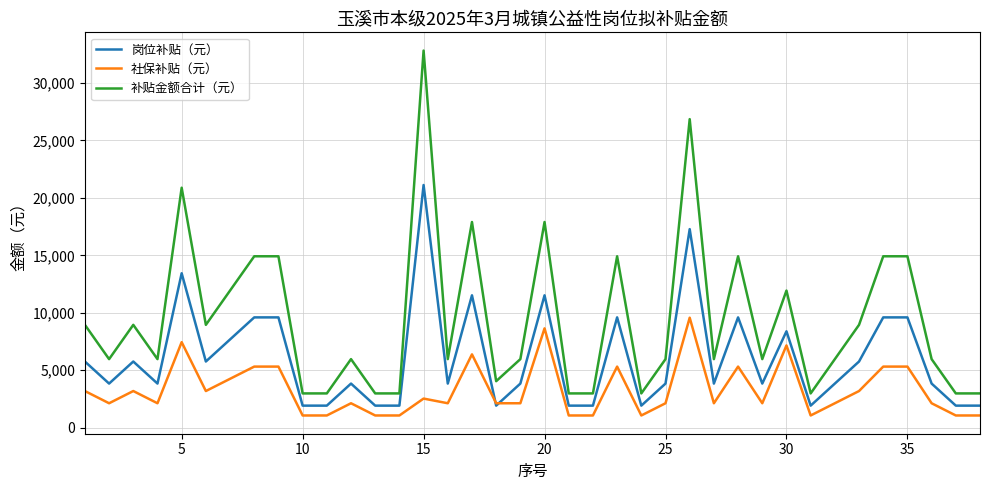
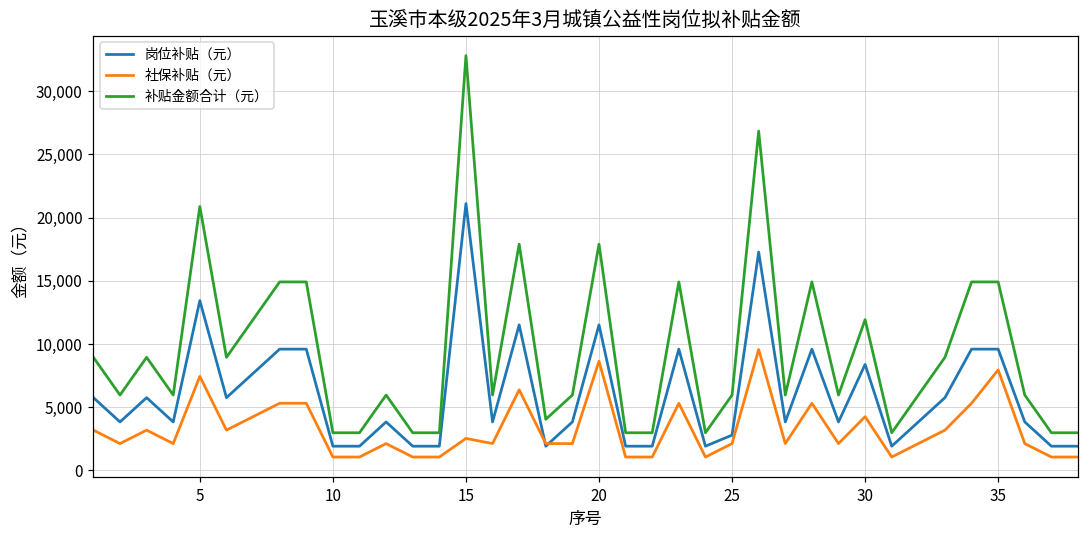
岗位补贴（元）, 25: 3,800 -> 2,800
社保补贴（元）, 30: 7,200 -> 4,300
社保补贴（元）, 35: 5,300 -> 8,000
